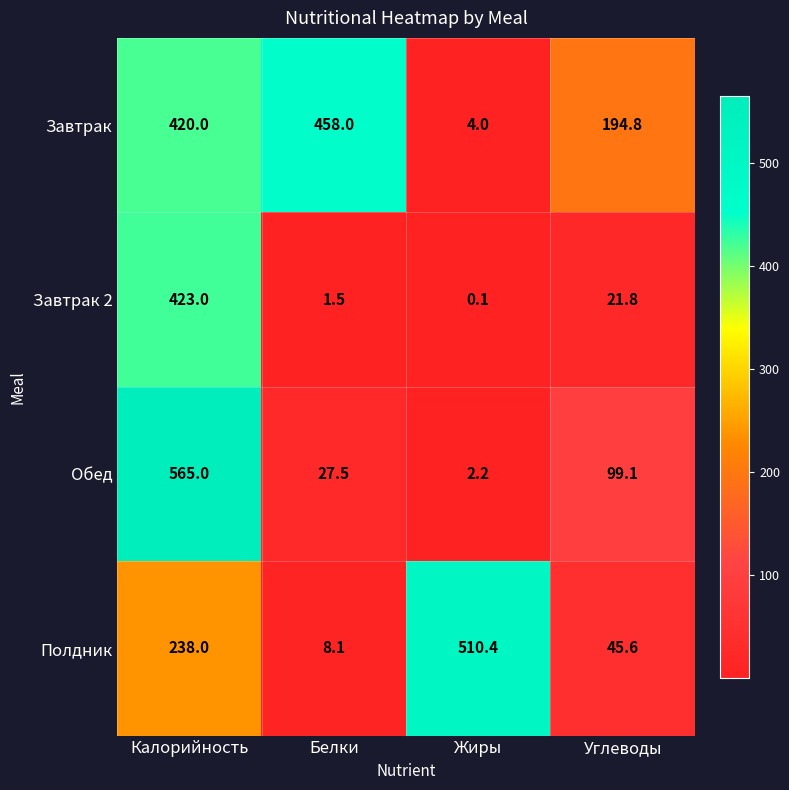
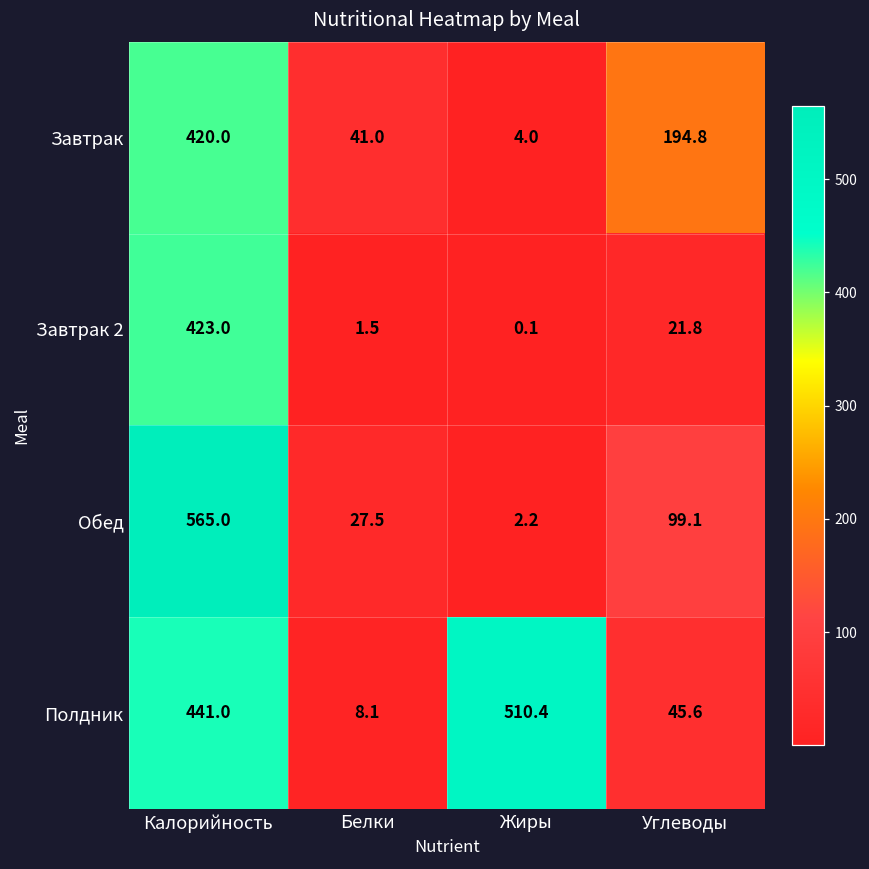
Завтрак, Белки: 458.0 -> 41.0
Полдник, Калорийность: 238.0 -> 441.0
